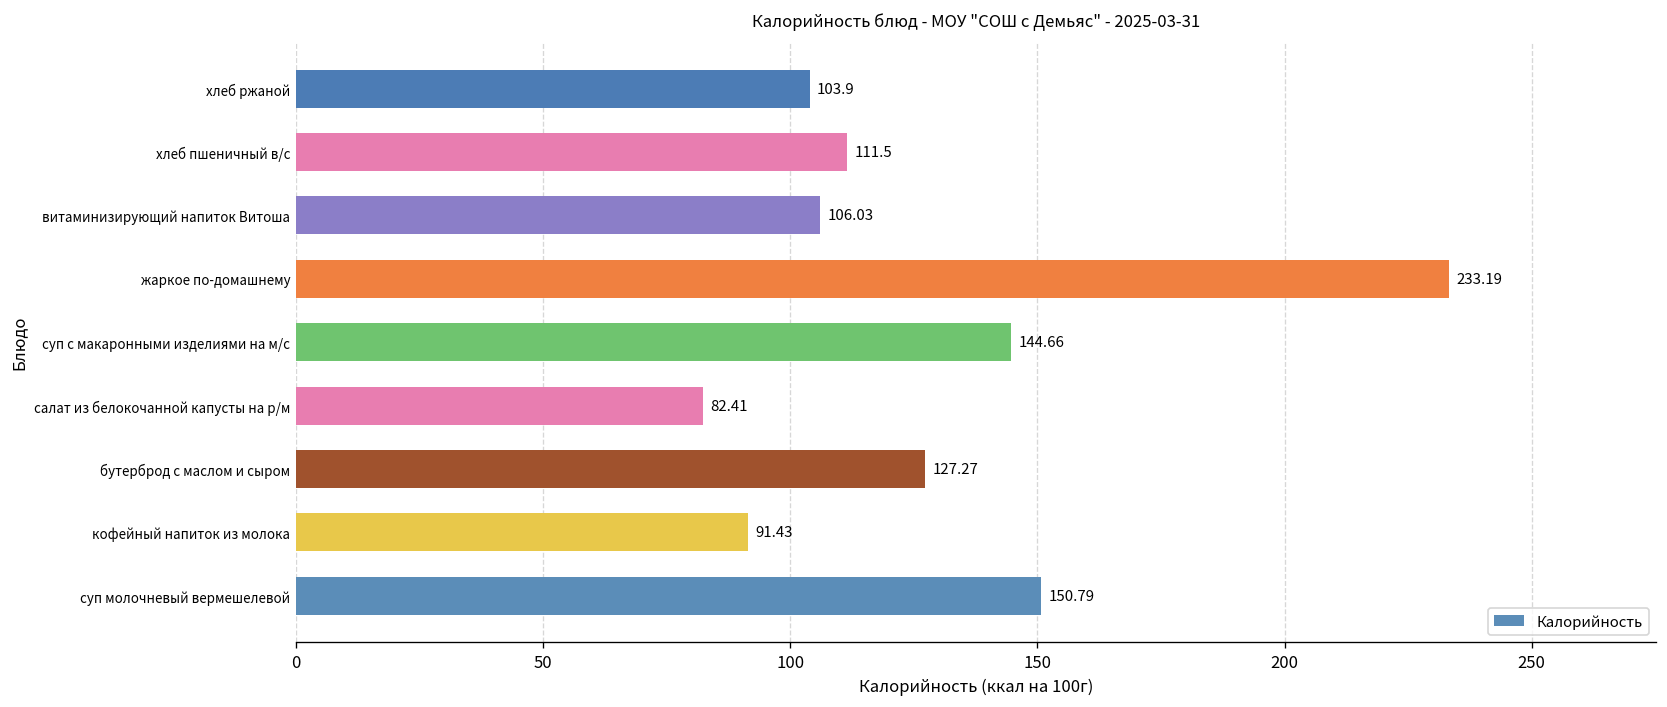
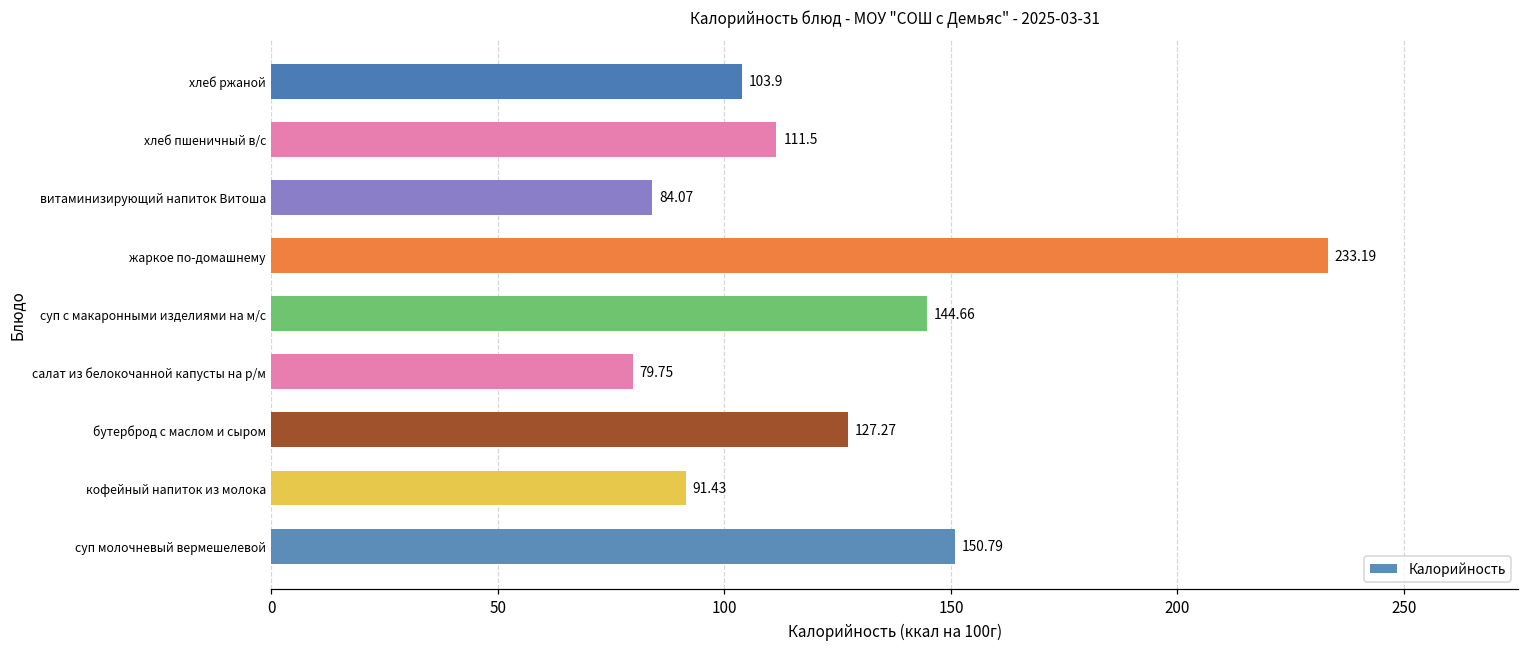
витаминизирующий напиток Витоша: 106.03 -> 84.07
салат из белокочанной капусты на р/м: 82.41 -> 79.75
